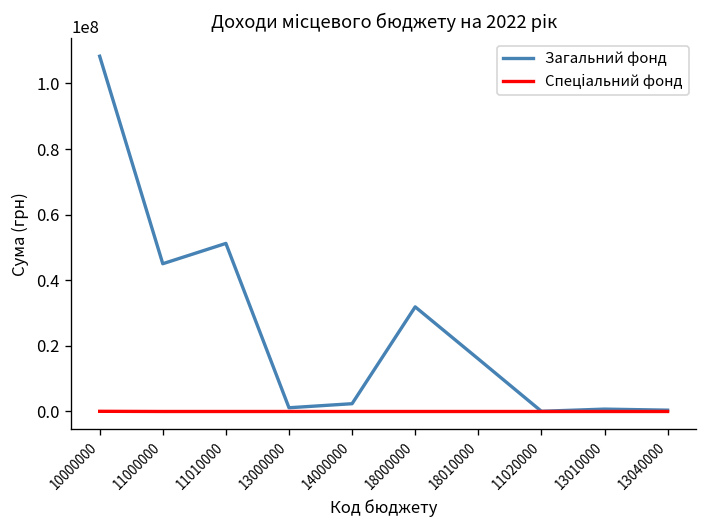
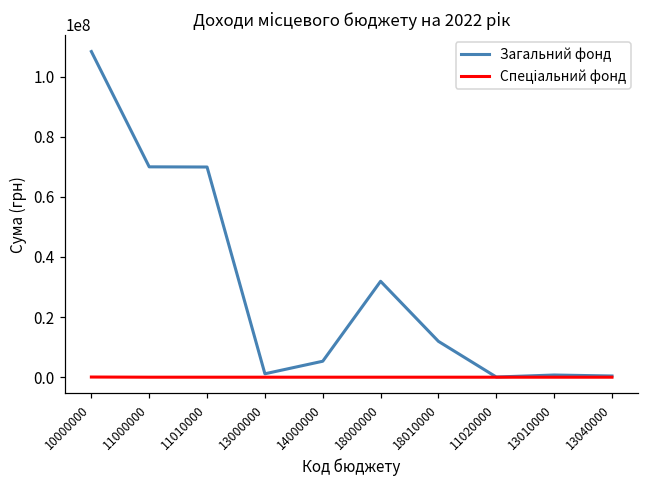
Загальний фонд, 11000000: 45000000 -> 70000000
Загальний фонд, 11010000: 51000000 -> 70000000
Загальний фонд, 14000000: 2000000 -> 5000000
Загальний фонд, 18010000: 16000000 -> 12000000
